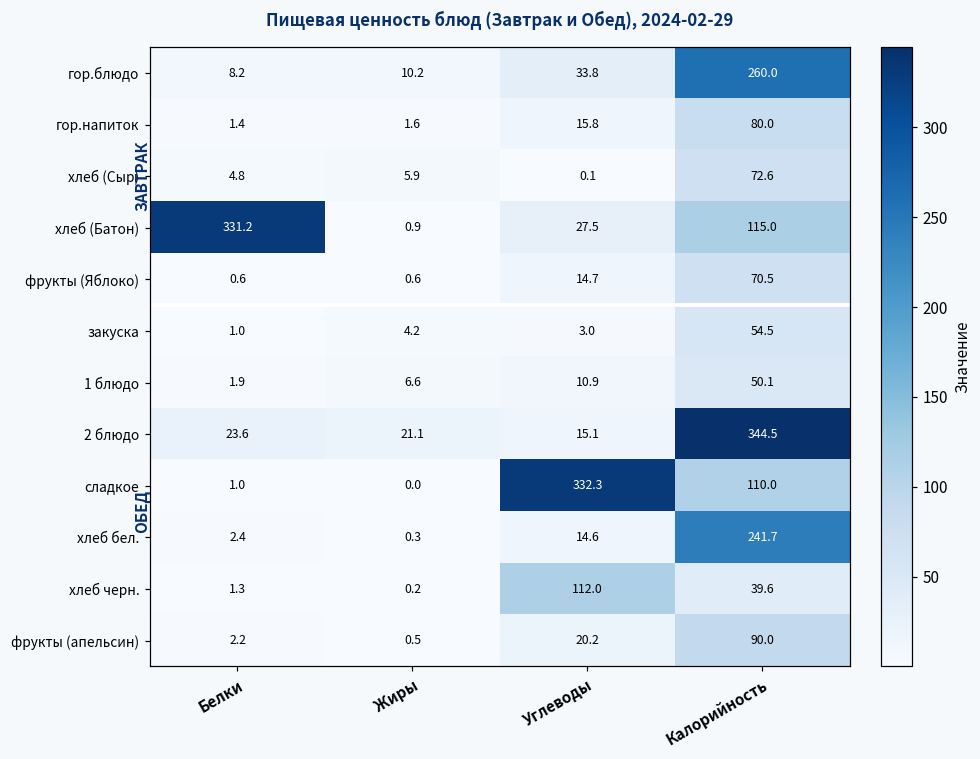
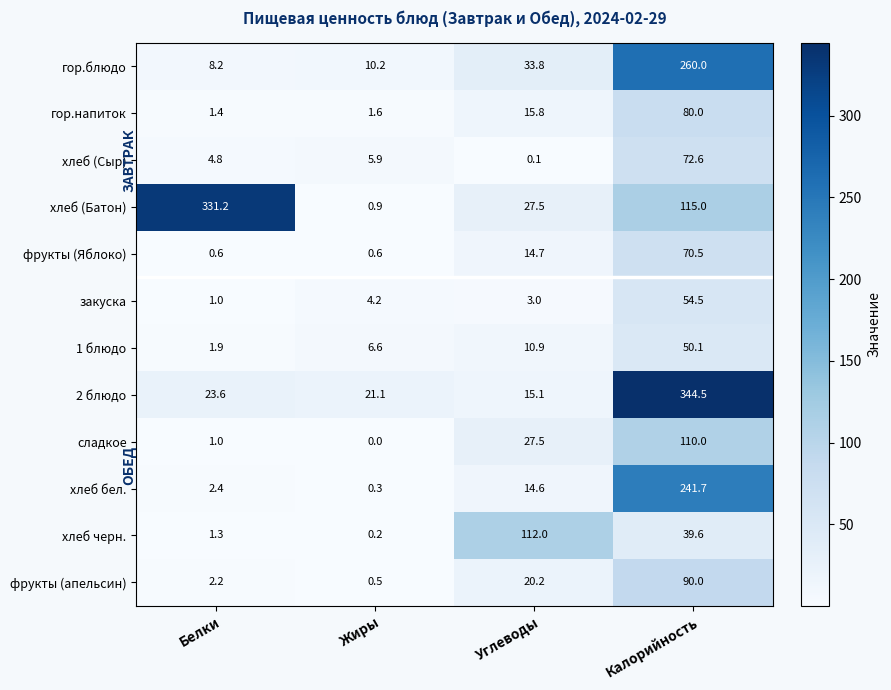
сладкое, Углеводы: 332.3 -> 27.5
